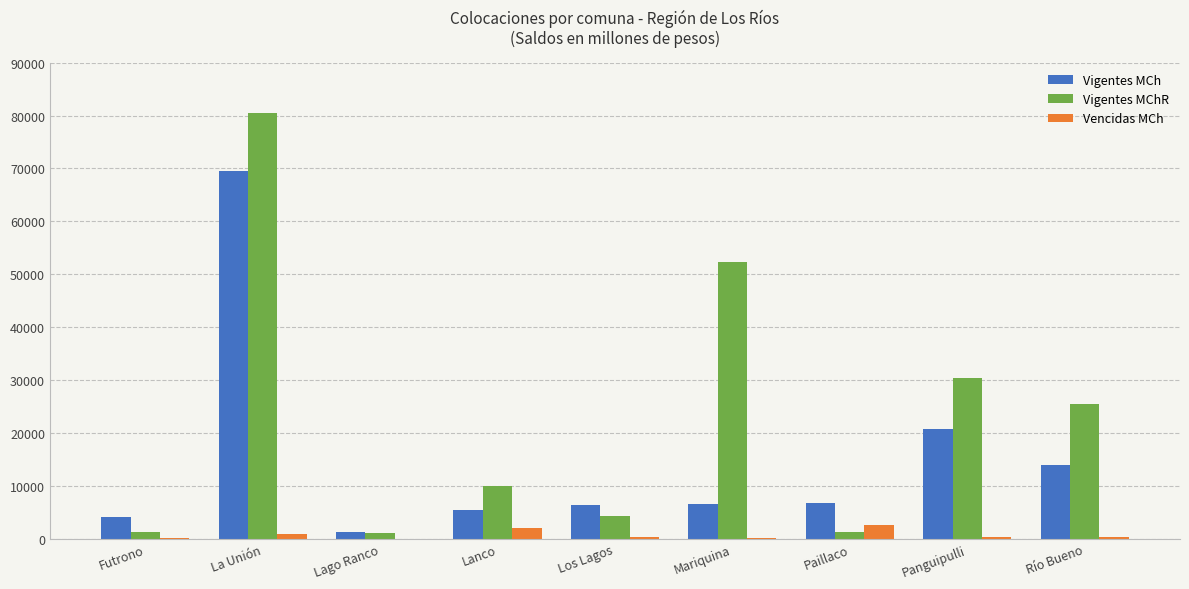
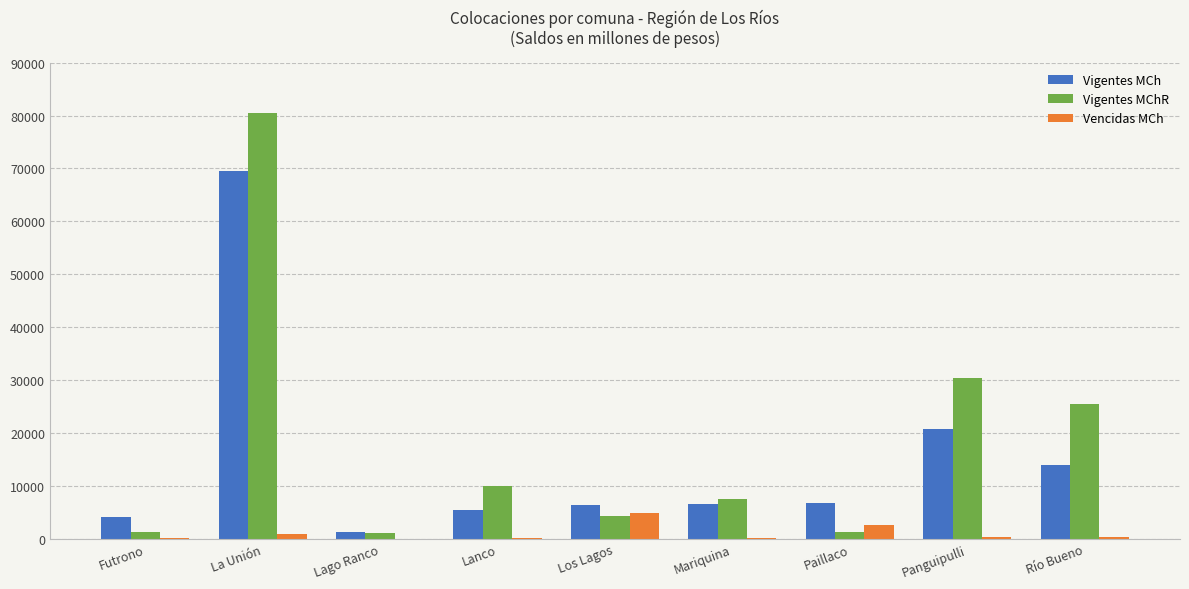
Vencidas MCh, Lanco: 2000 -> 0
Vencidas MCh, Los Lagos: 0 -> 5000
Vigentes MChR, Mariquina: 52000 -> 7000
